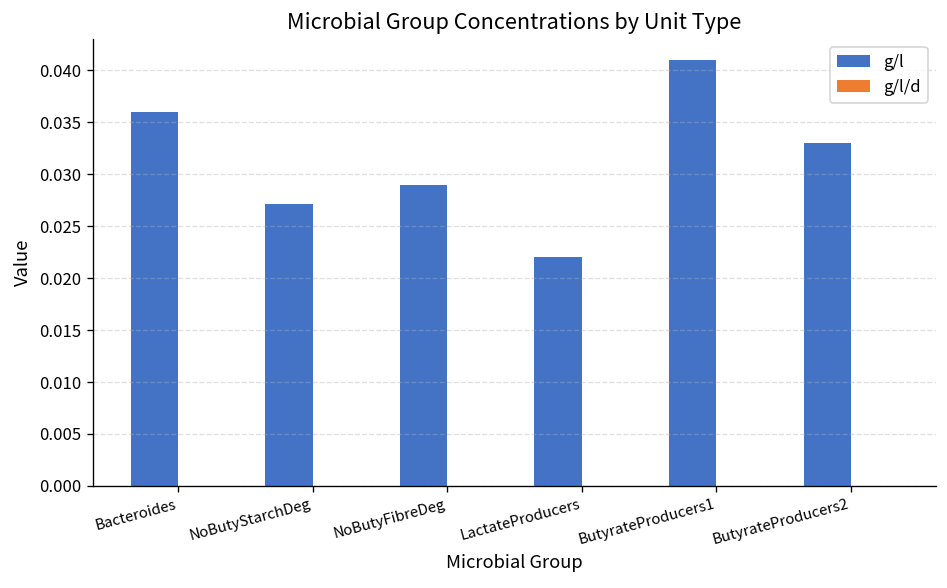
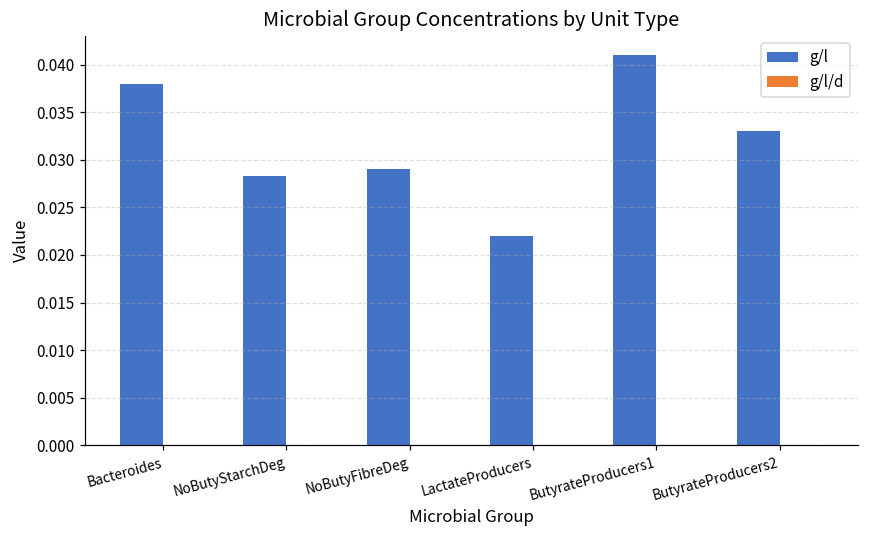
g/l, Bacteroides: 0.036 -> 0.038
g/l, NoButyStarchDeg: 0.027 -> 0.028
